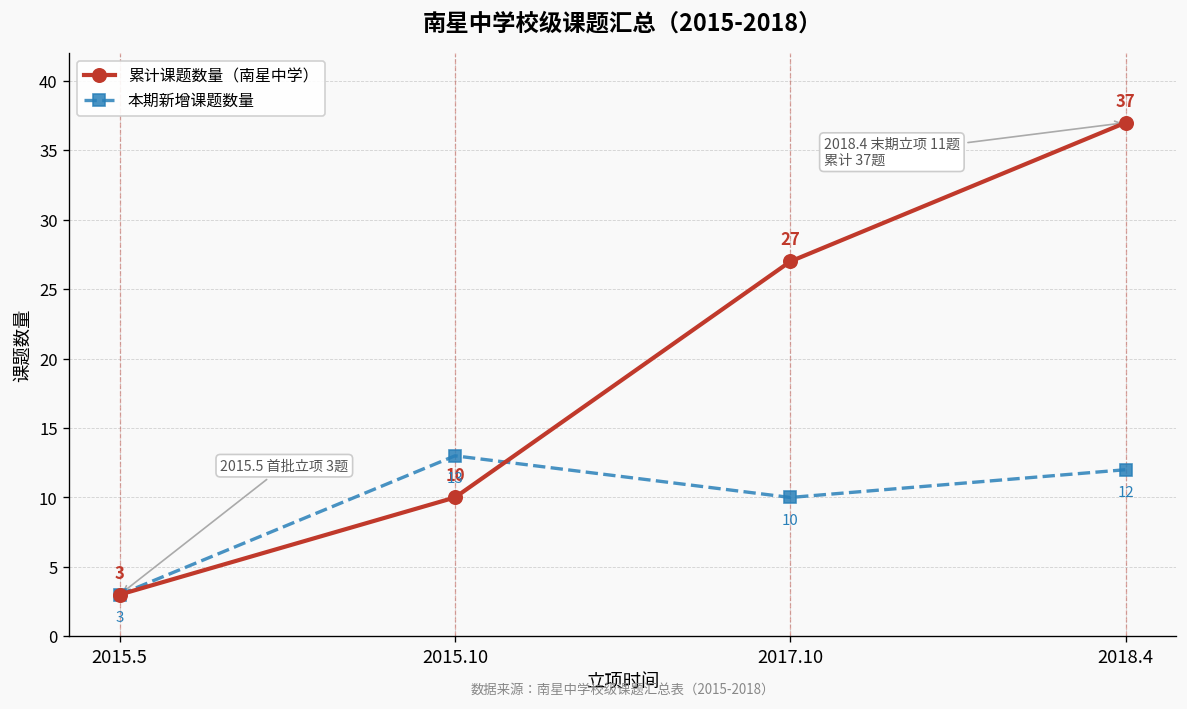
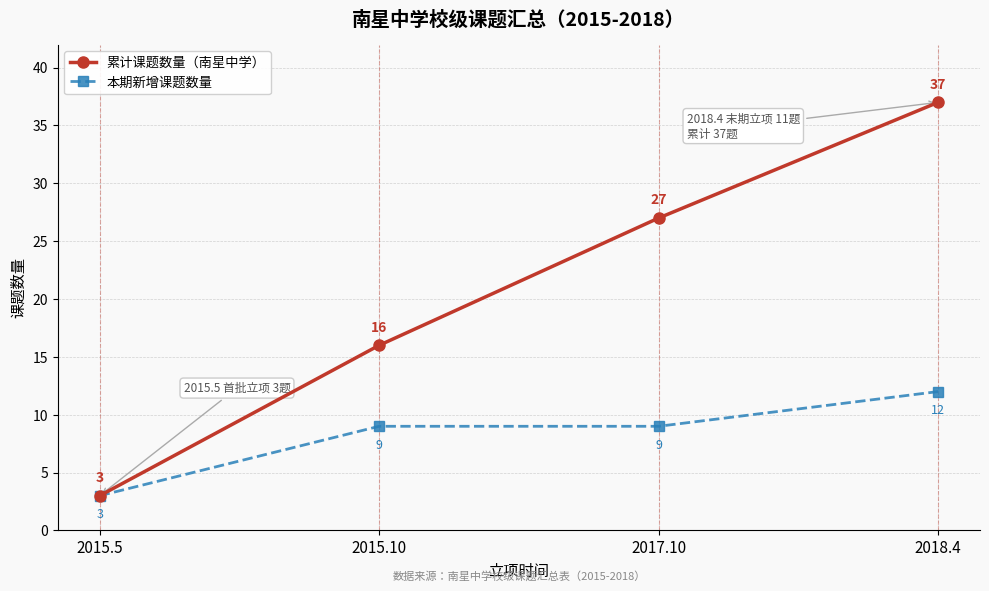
累计课题数量（南星中学）, 2015.10: 10 -> 16
本期新增课题数量, 2015.10: 13 -> 9
本期新增课题数量, 2017.10: 10 -> 9
